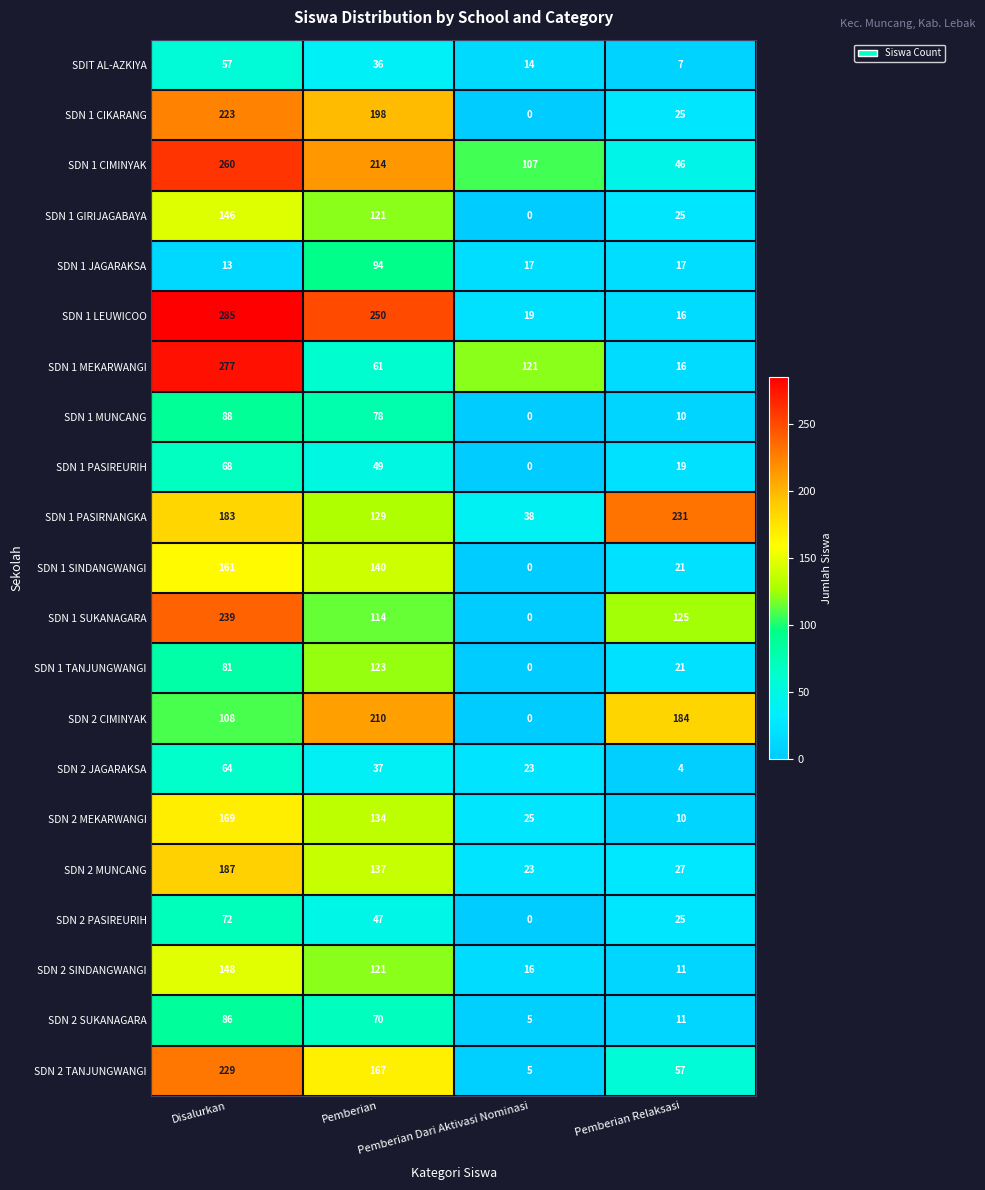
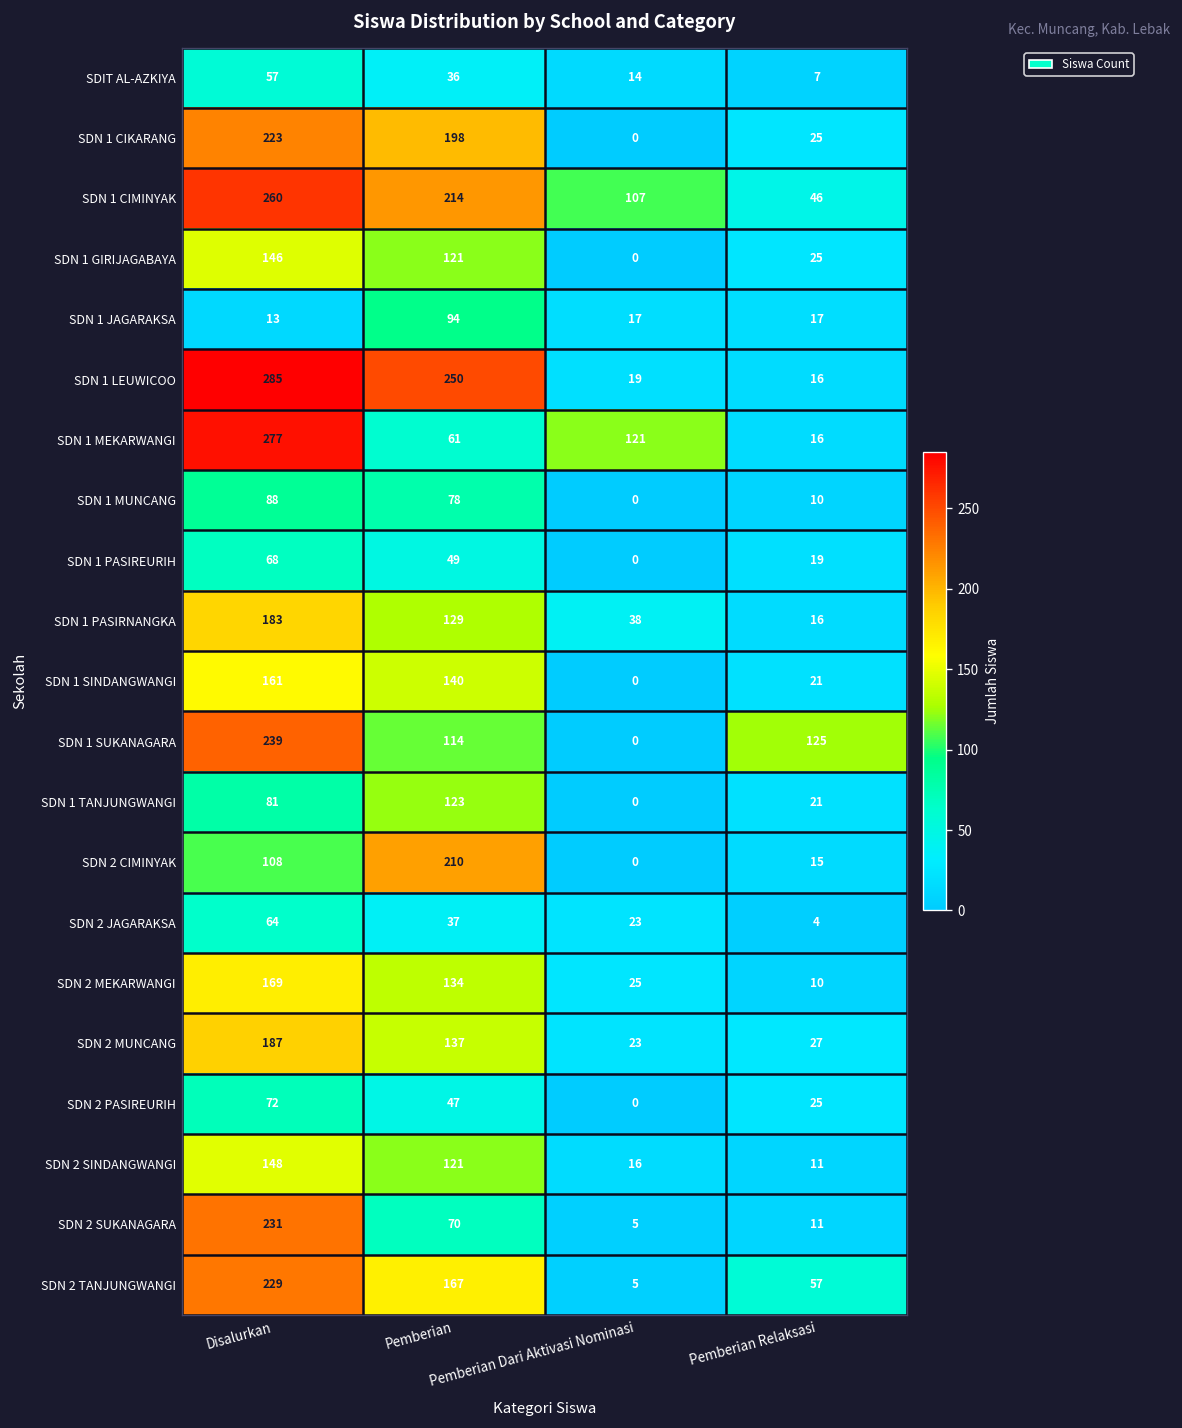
SDN 1 PASIRNANGKA, Pemberian Relaksasi: 231 -> 16
SDN 2 CIMINYAK, Pemberian Relaksasi: 184 -> 15
SDN 2 SUKANAGARA, Disalurkan: 86 -> 231
